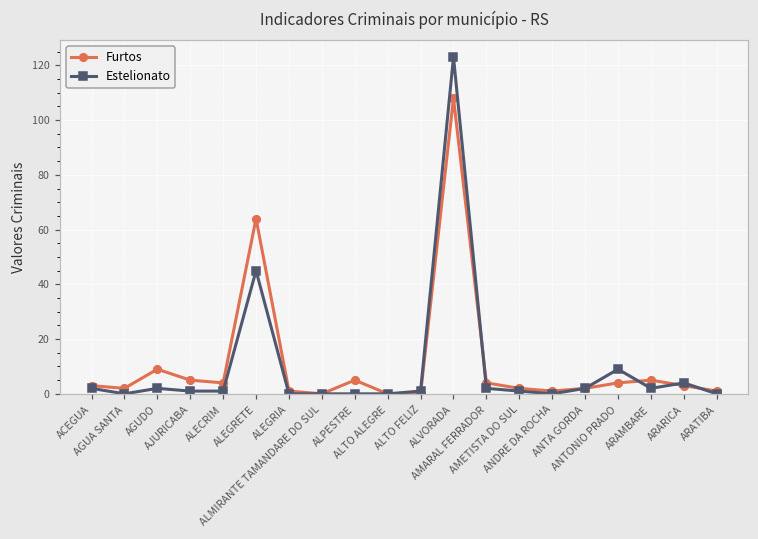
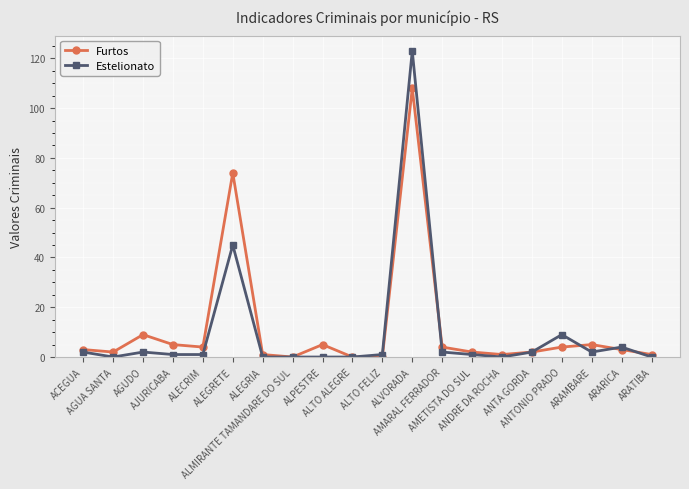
Furtos, ALEGRETE: 64 -> 74
